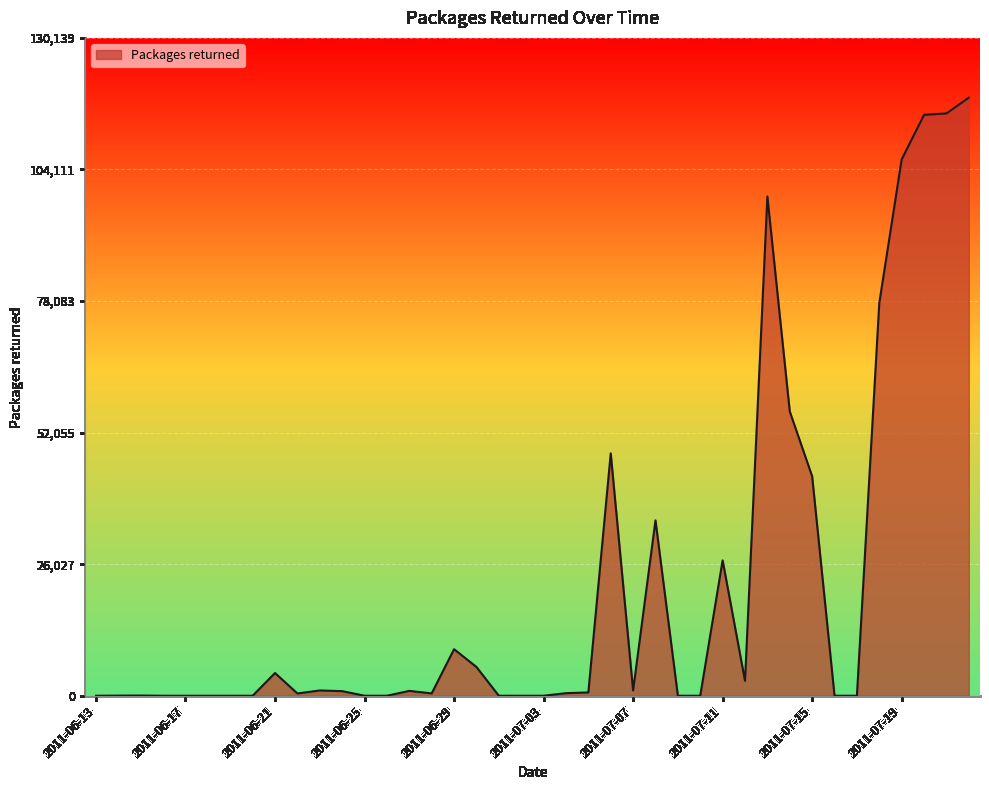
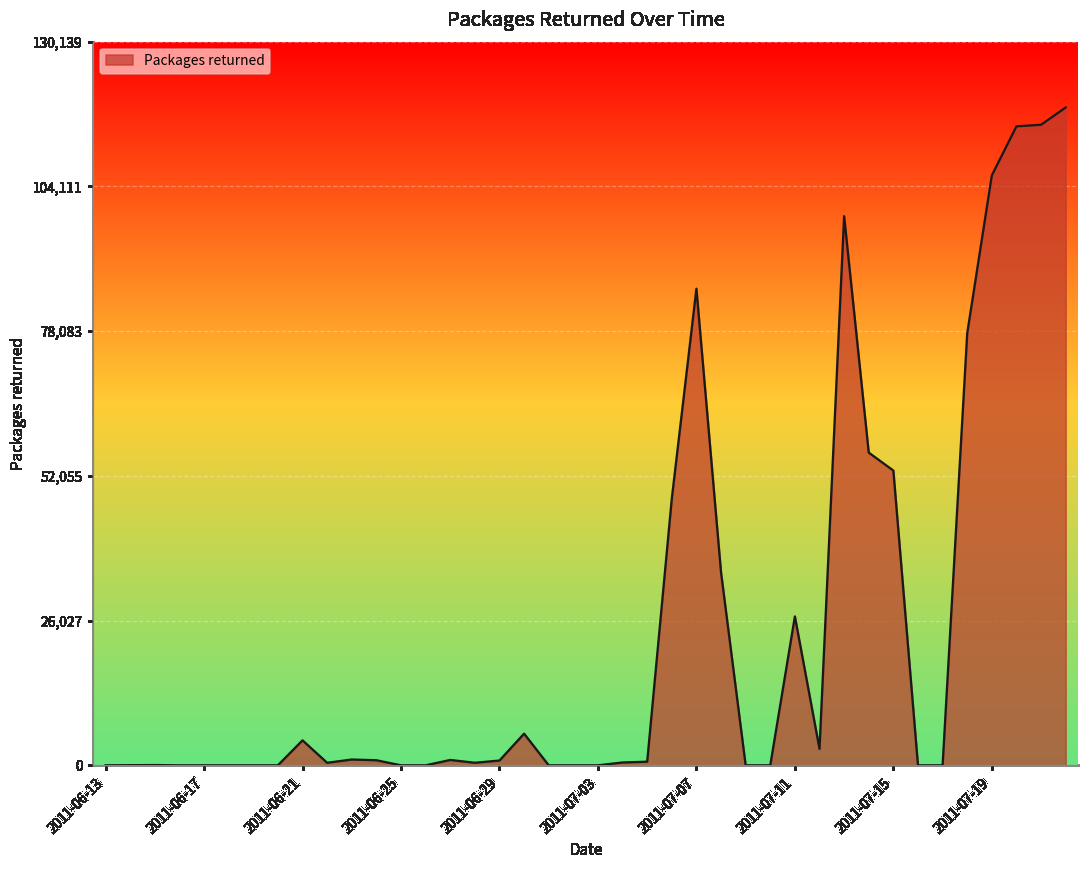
2011-06-29: 9,000 -> 1,000
2011-07-07: 1,000 -> 86,000
2011-07-15: 43,000 -> 53,000
